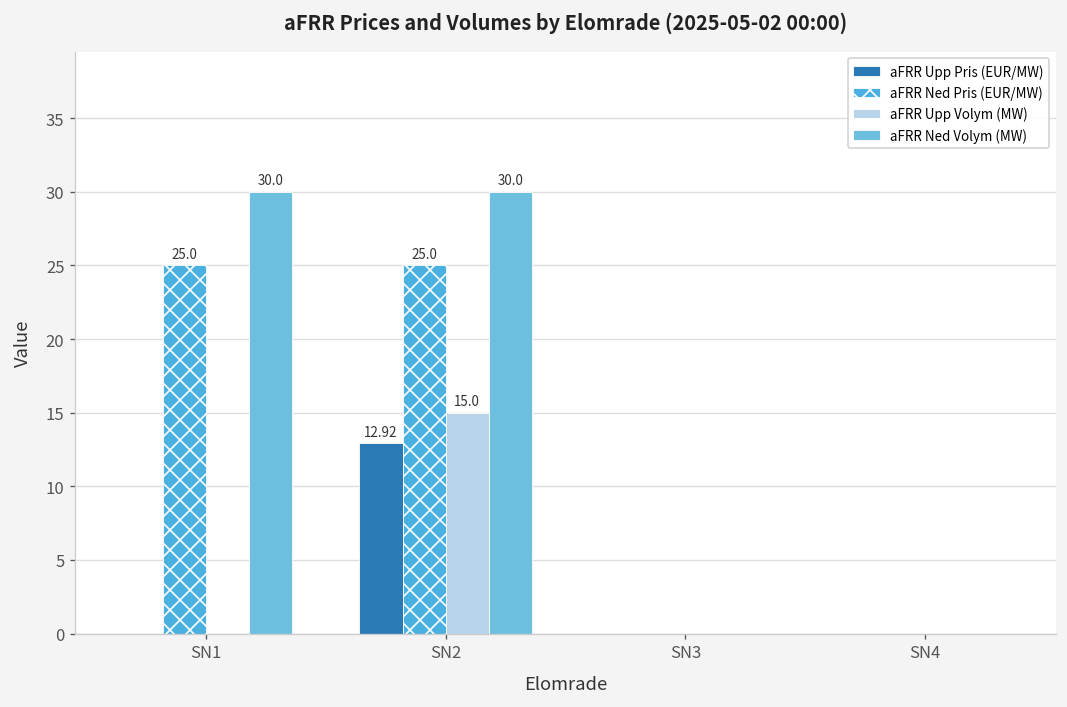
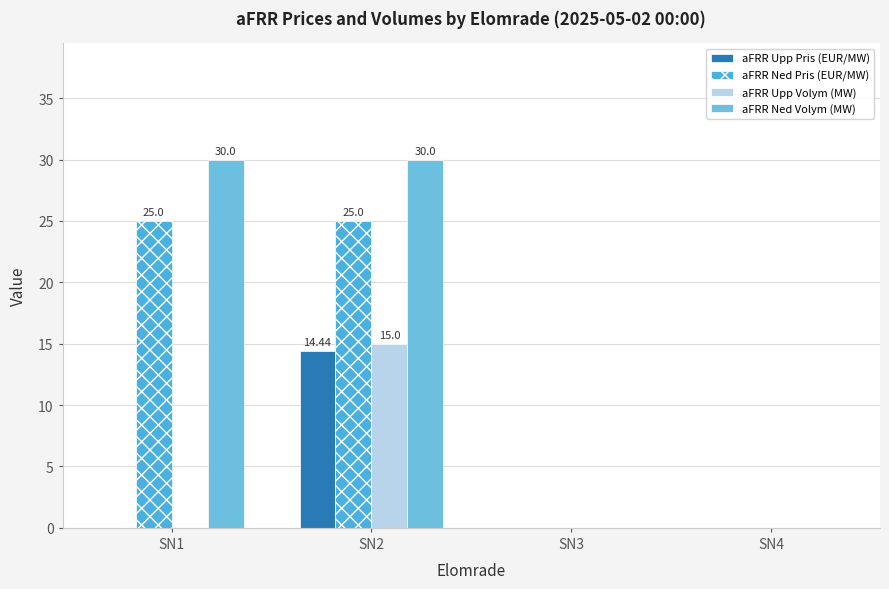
aFRR Upp Pris (EUR/MW), SN2: 12.92 -> 14.44
